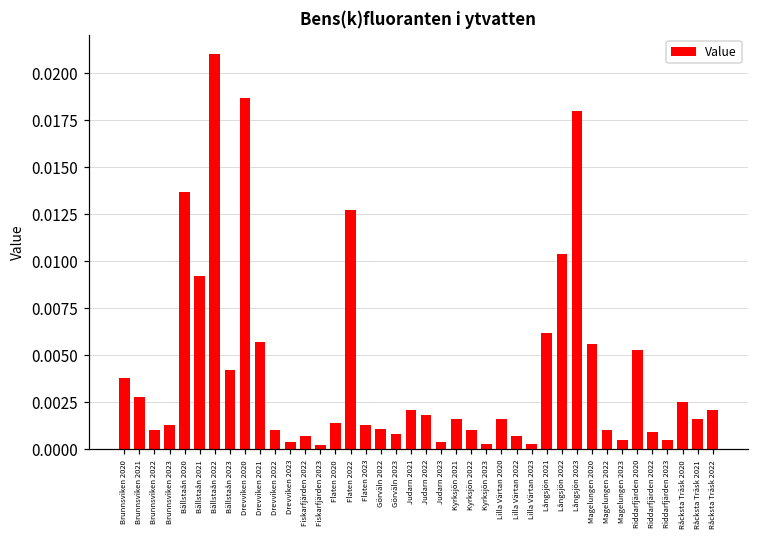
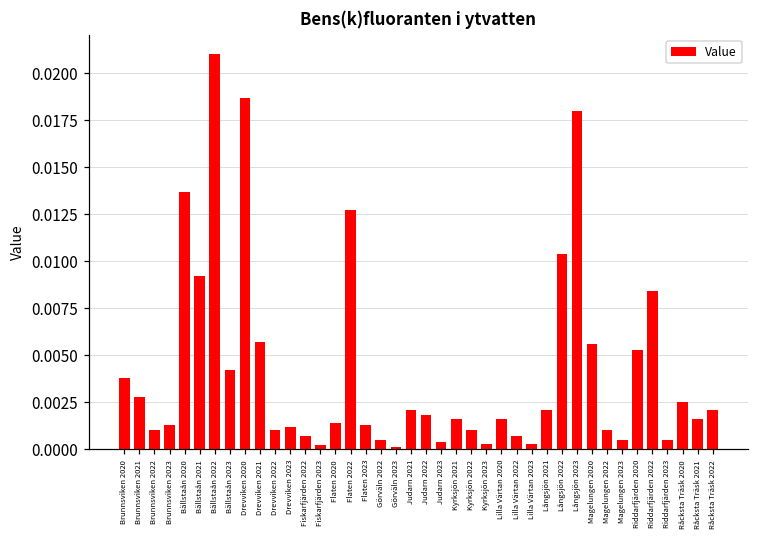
Drevviken 2023: 0.0004 -> 0.0012
Görväln 2022: 0.0011 -> 0.0005
Görväln 2023: 0.0008 -> 0.0001
Långsjön 2021: 0.0062 -> 0.0021
Riddarfjärden 2022: 0.0009 -> 0.0084
